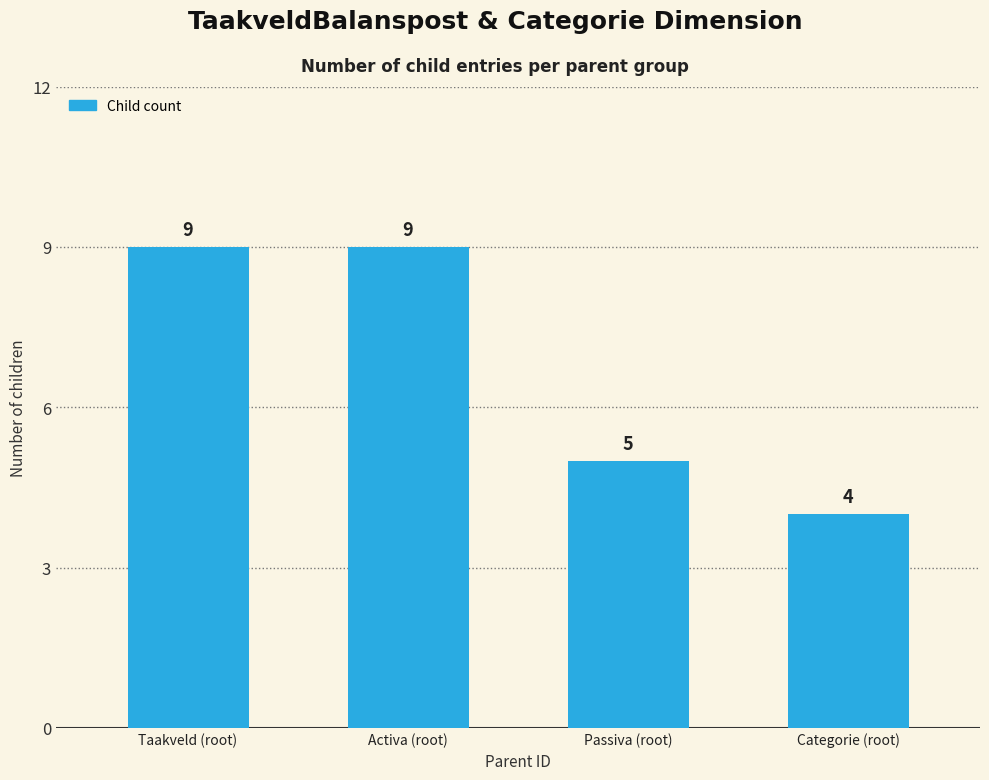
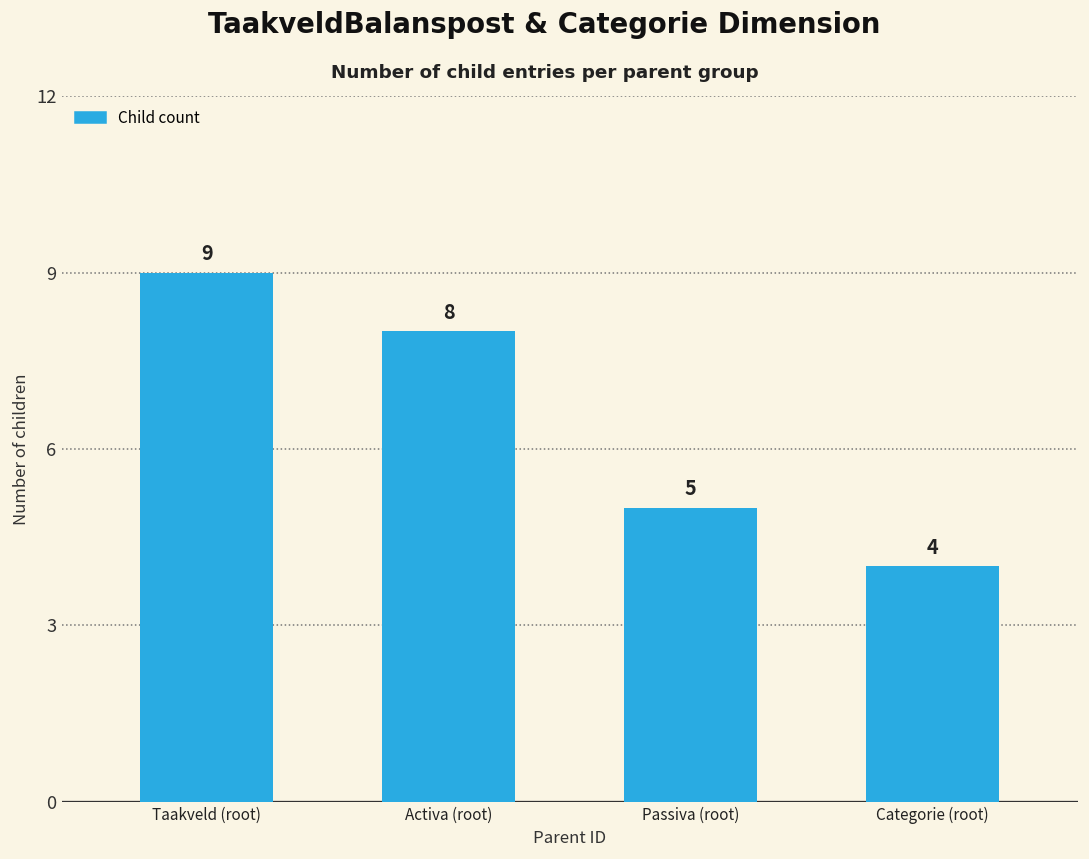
Activa (root): 9 -> 8
